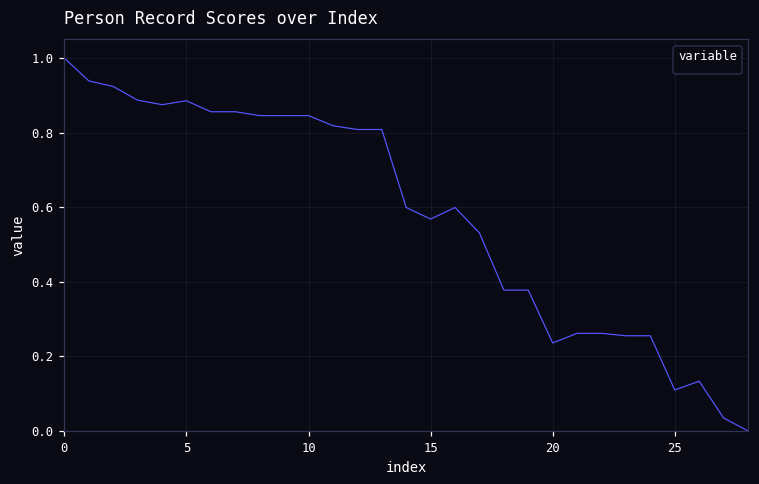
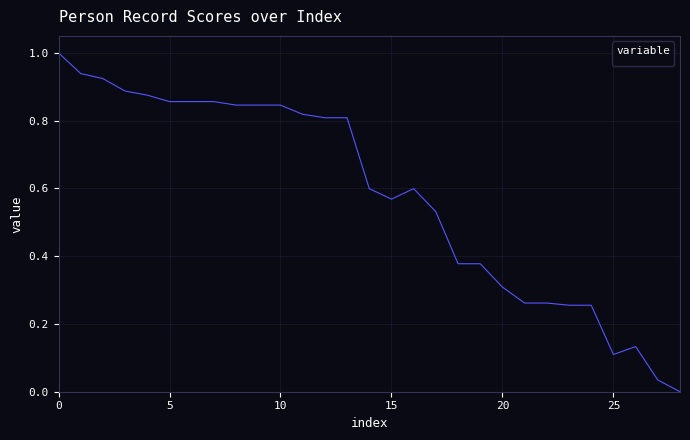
5: 0.89 -> 0.86
20: 0.24 -> 0.31
